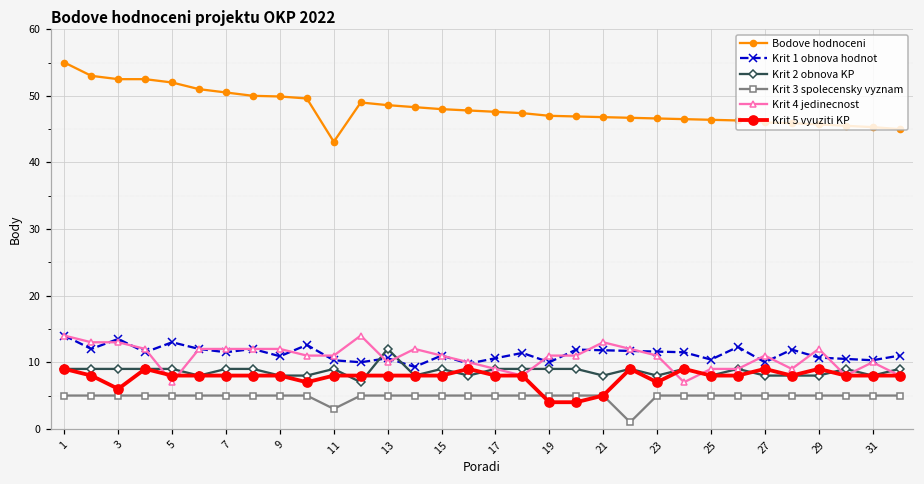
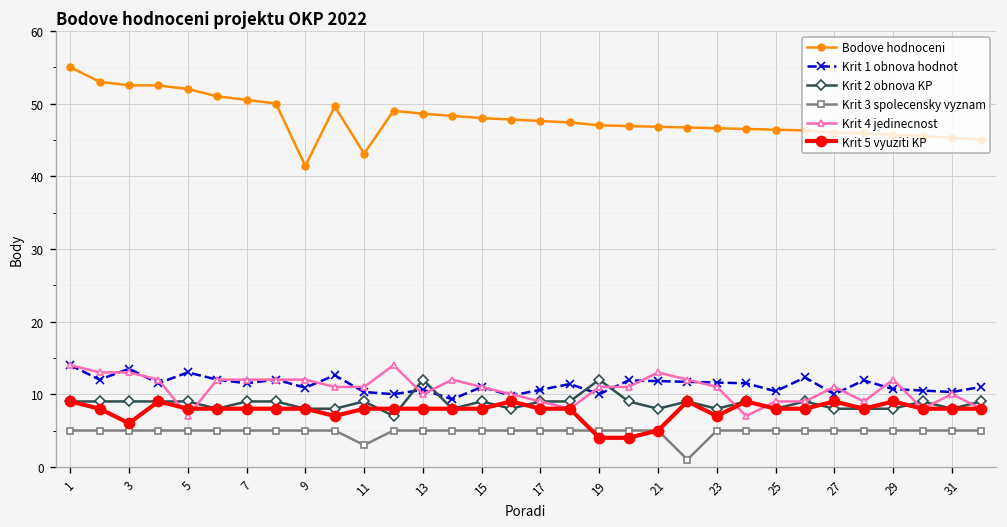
Bodove hodnoceni, 9: 50 -> 41
Krit 2 obnova KP, 19: 9 -> 12
